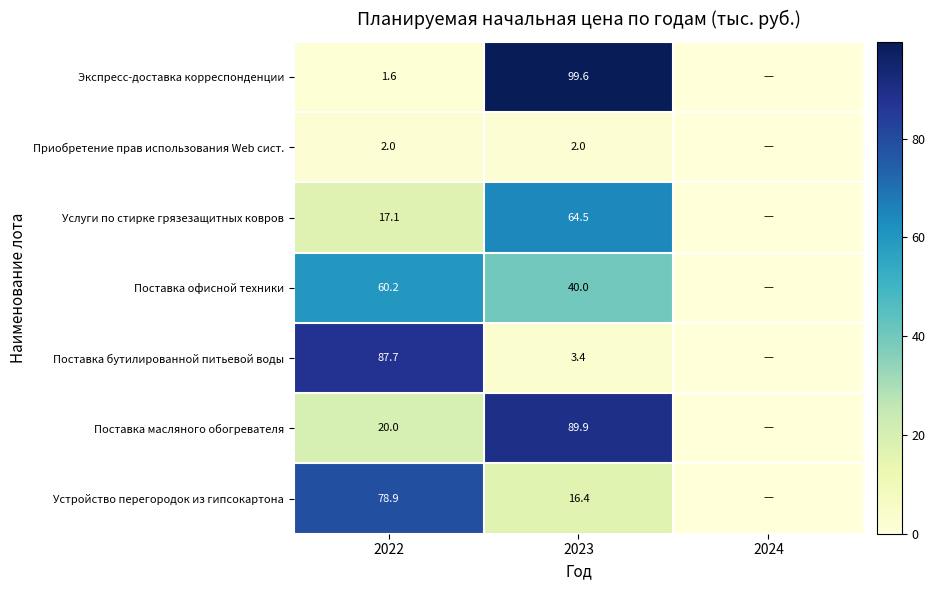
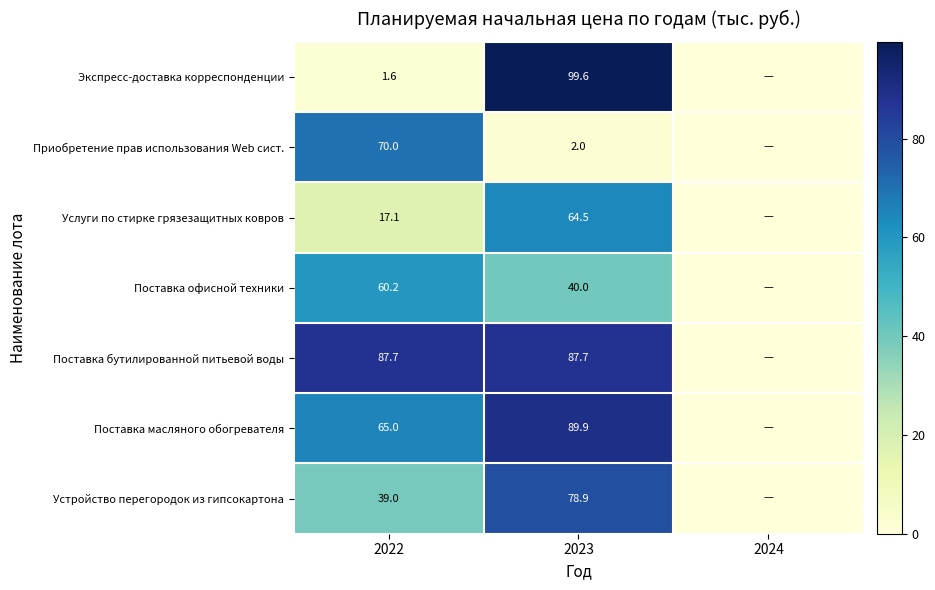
Приобретение прав использования Web сист., 2022: 2.0 -> 70.0
Поставка бутилированной питьевой воды, 2023: 3.4 -> 87.7
Поставка масляного обогревателя, 2022: 20.0 -> 65.0
Устройство перегородок из гипсокартона, 2022: 78.9 -> 39.0
Устройство перегородок из гипсокартона, 2023: 16.4 -> 78.9
